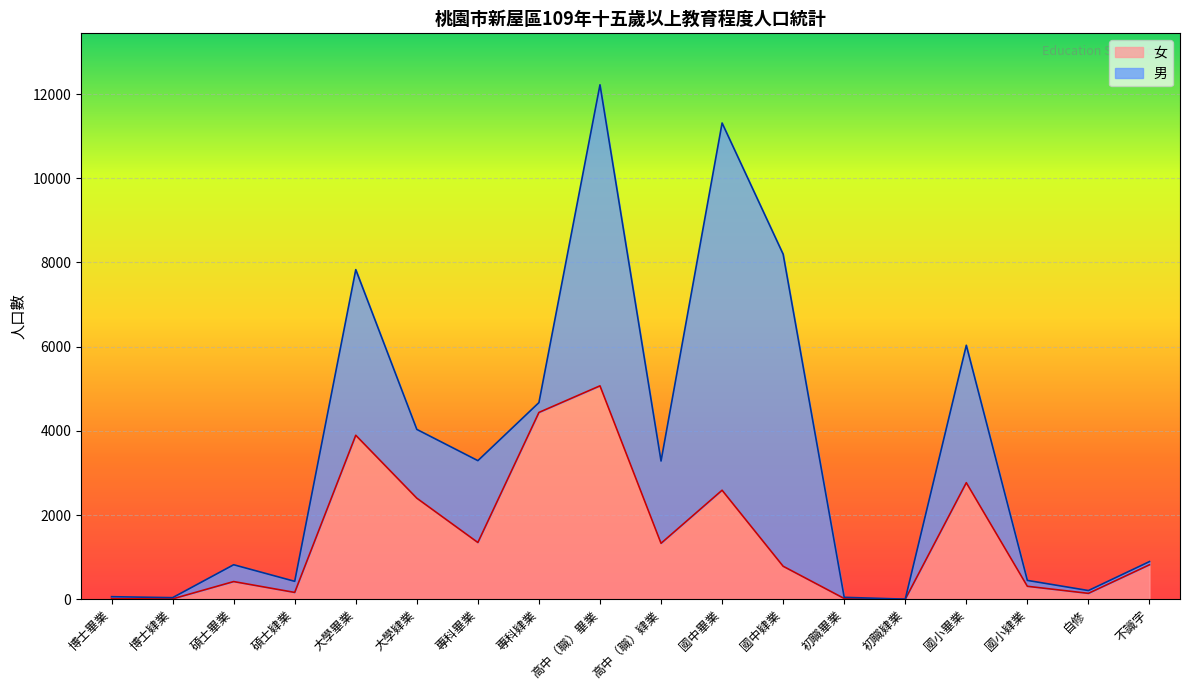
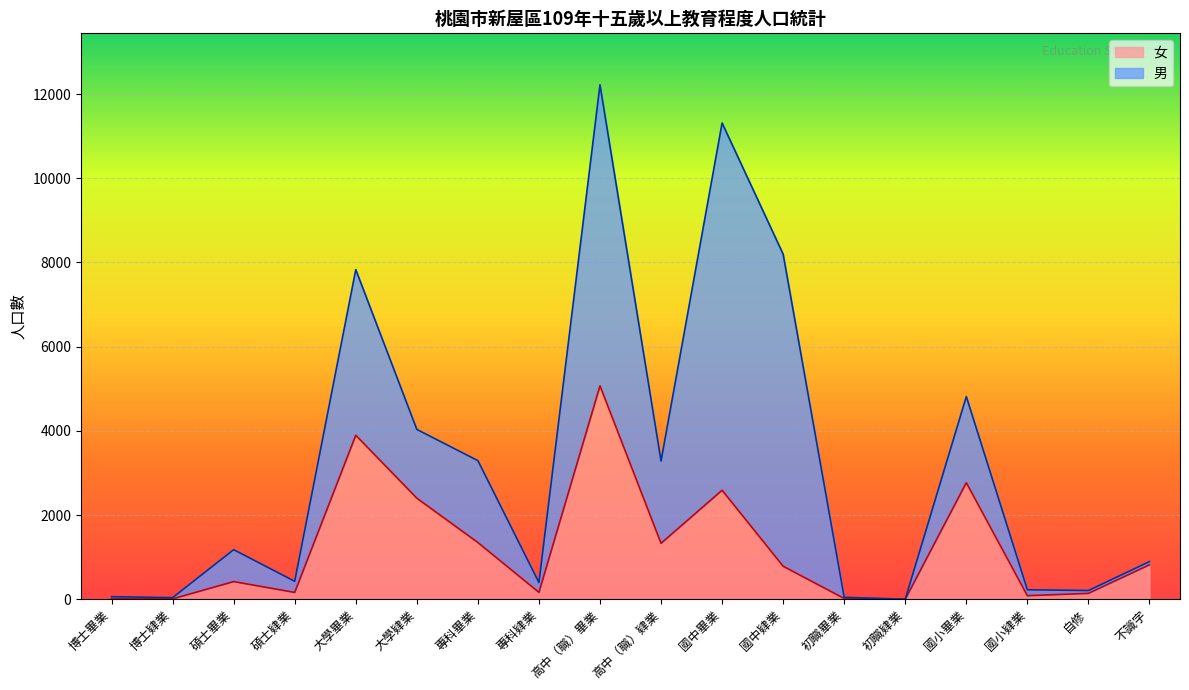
男, 碩士畢業: 400 -> 800
女, 專科肄業: 4400 -> 200
男, 國小畢業: 3300 -> 2000
女, 國小肄業: 300 -> 100
